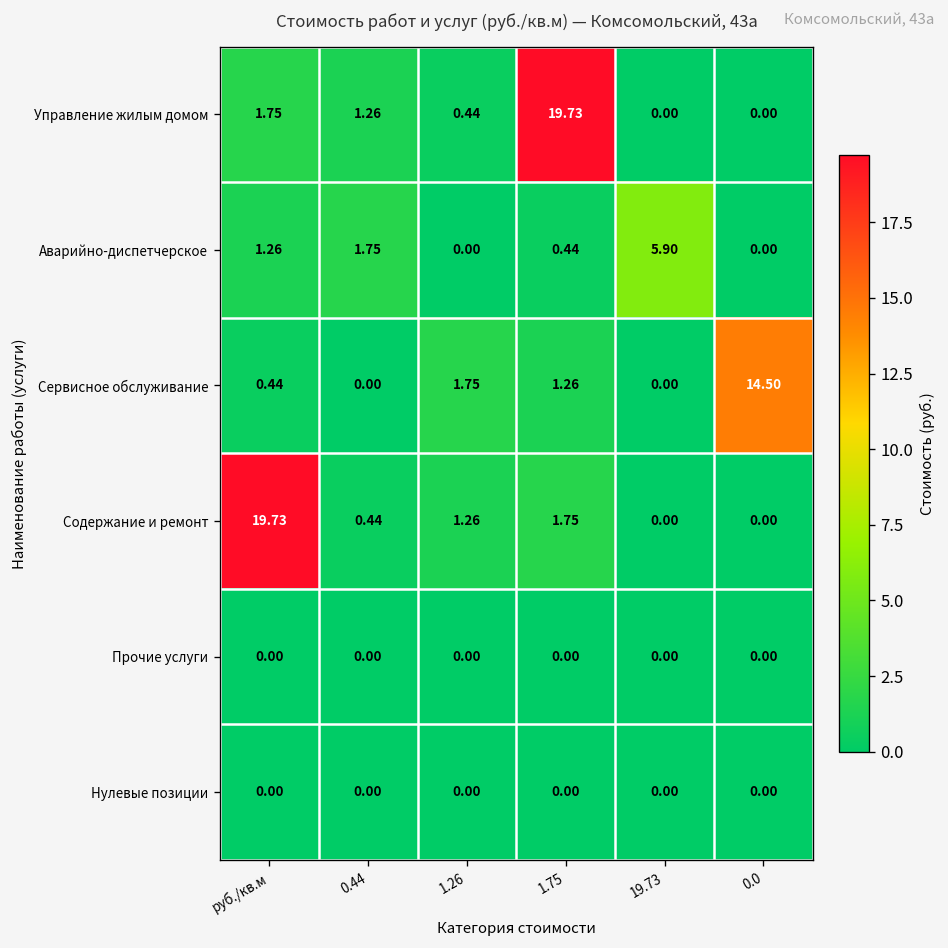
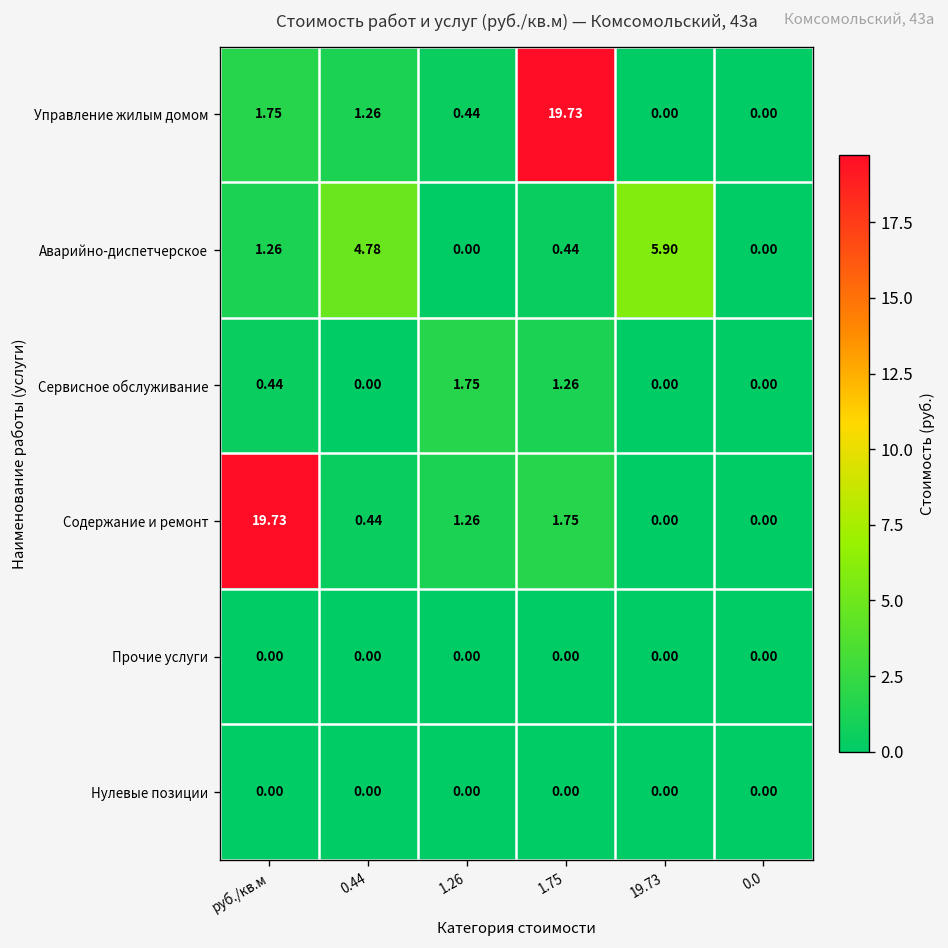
Аварийно-диспетчерское, 0.44: 1.75 -> 4.78
Сервисное обслуживание, 0.0: 14.50 -> 0.00
